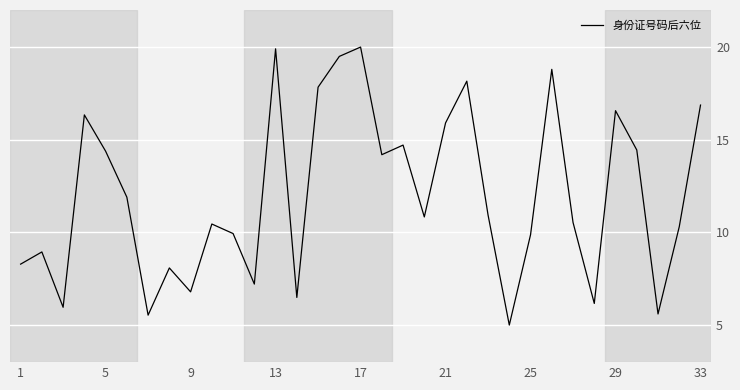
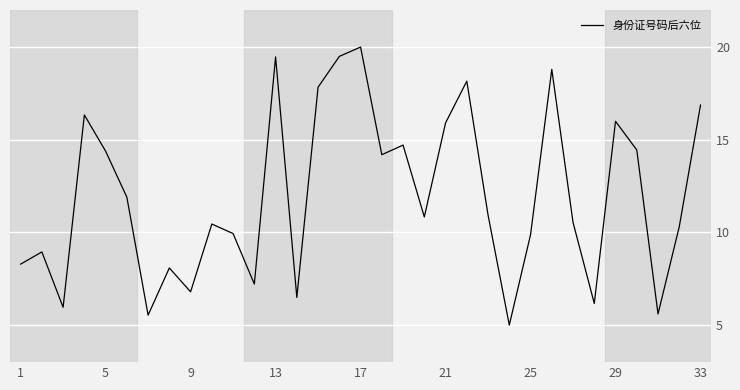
13: 19.9 -> 19.5
29: 16.6 -> 16.0
